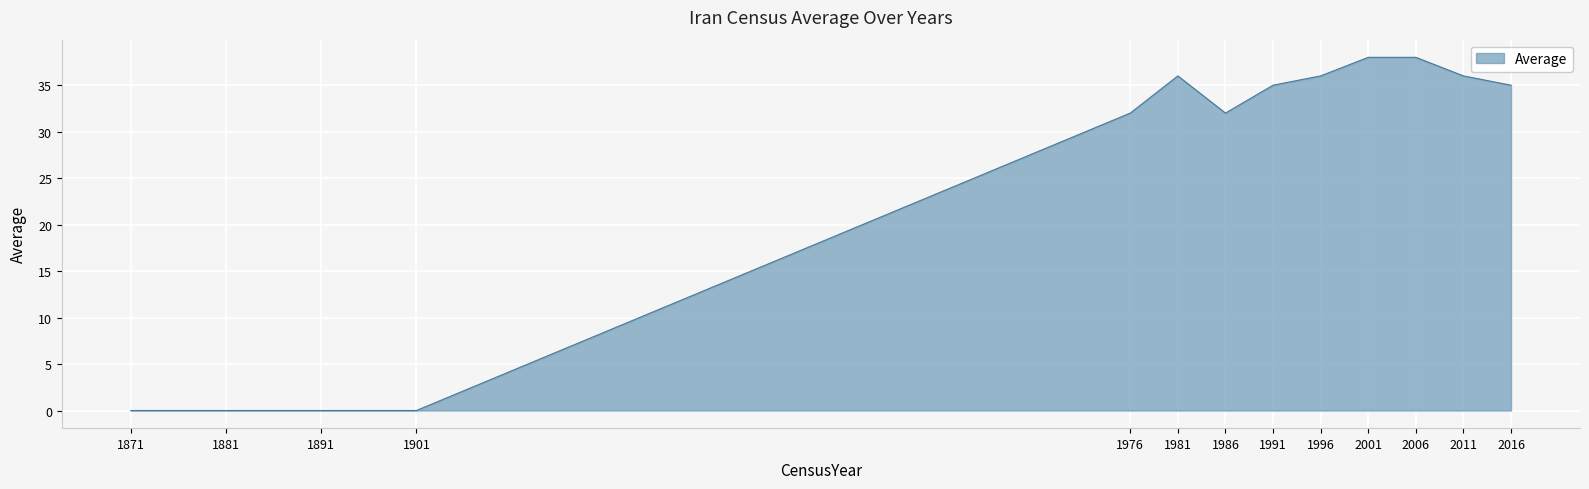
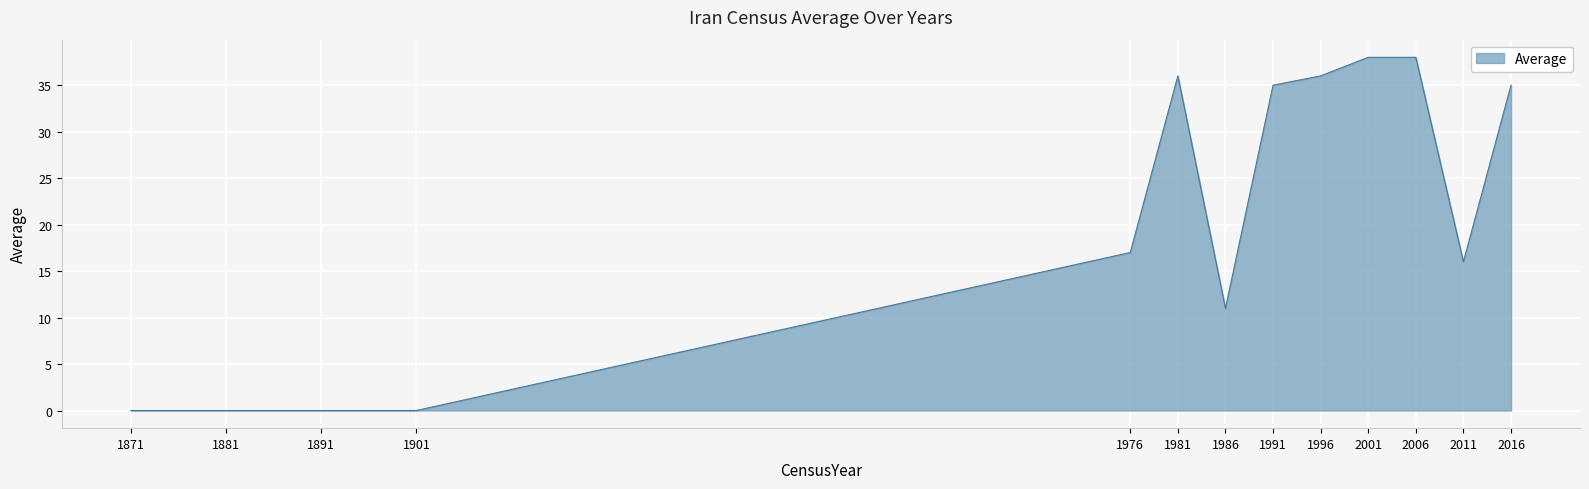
1976: 32 -> 17
1986: 32 -> 11
2011: 36 -> 16
